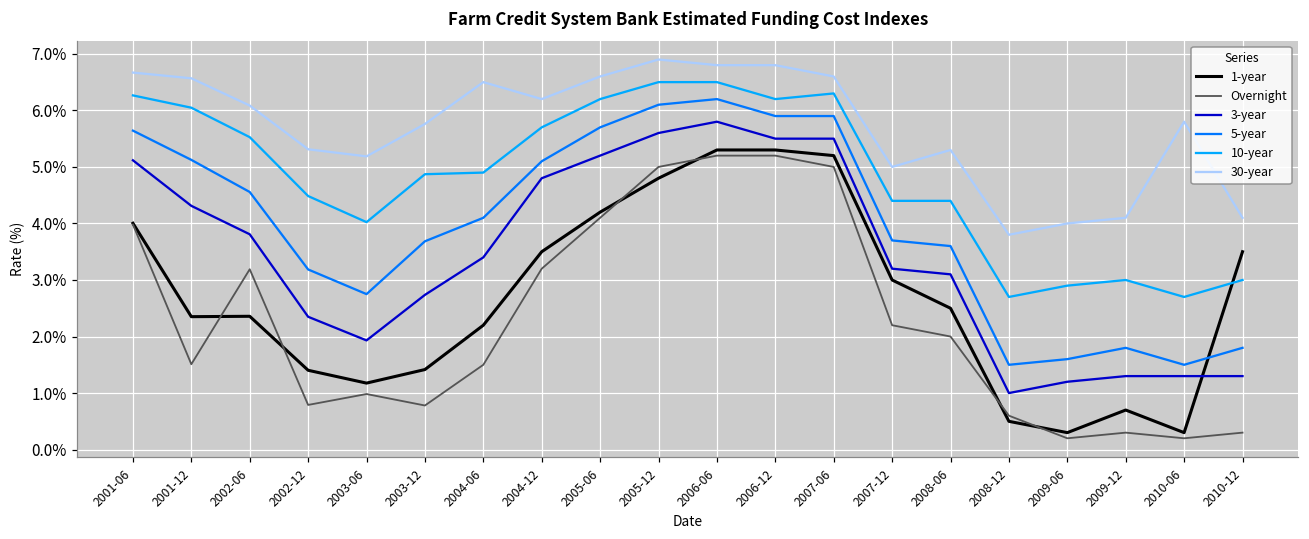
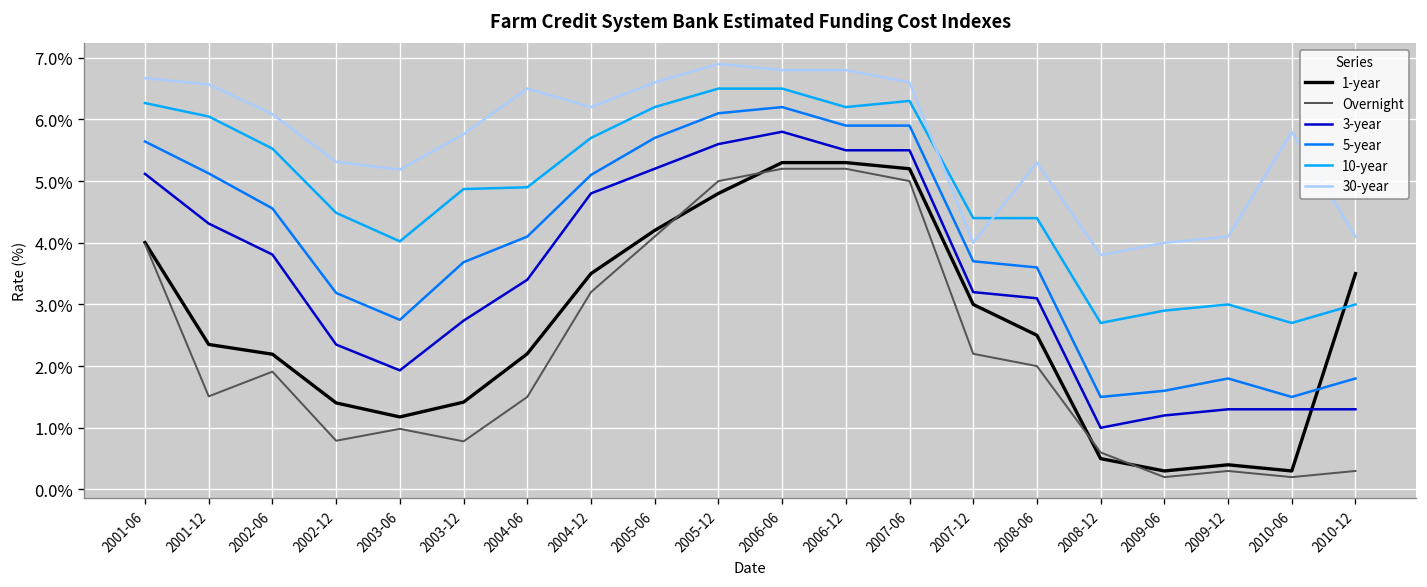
1-year, 2002-06: 2.4% -> 2.2%
Overnight, 2002-06: 3.2% -> 1.9%
30-year, 2007-12: 5.0% -> 4.0%
1-year, 2009-12: 0.7% -> 0.4%
